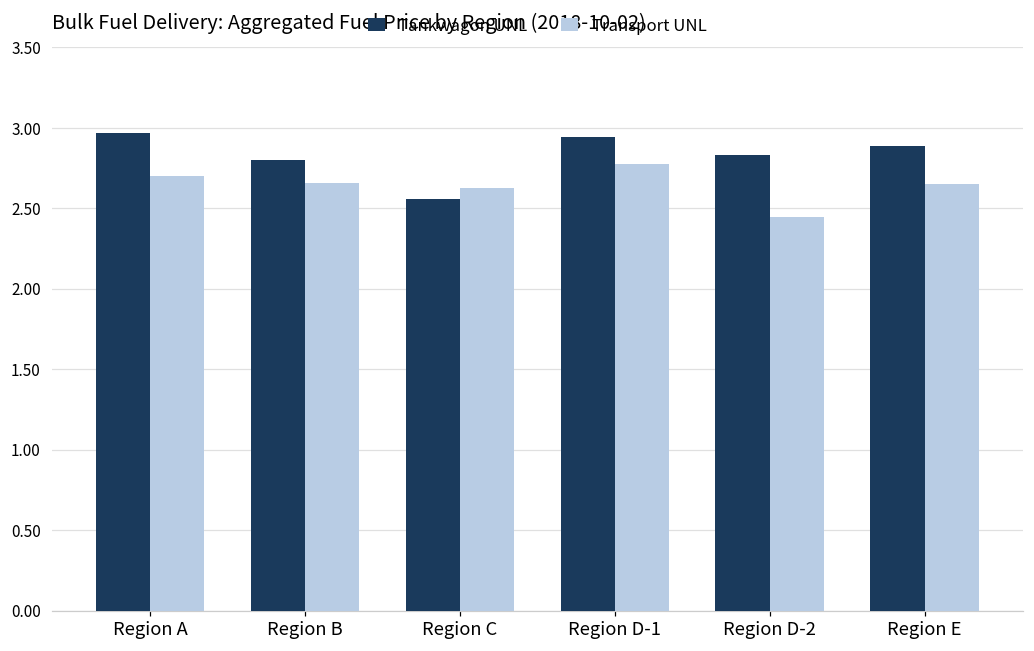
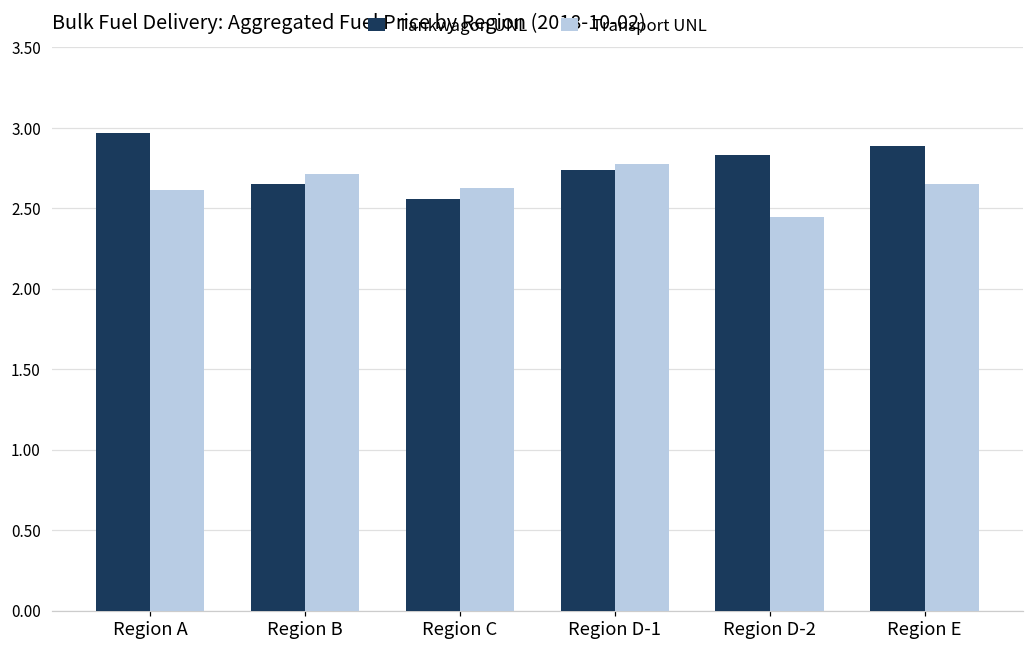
Transport UNL, Region A: 2.70 -> 2.61
Tankwagon UNL, Region B: 2.80 -> 2.65
Transport UNL, Region B: 2.66 -> 2.71
Tankwagon UNL, Region D-1: 2.94 -> 2.74
